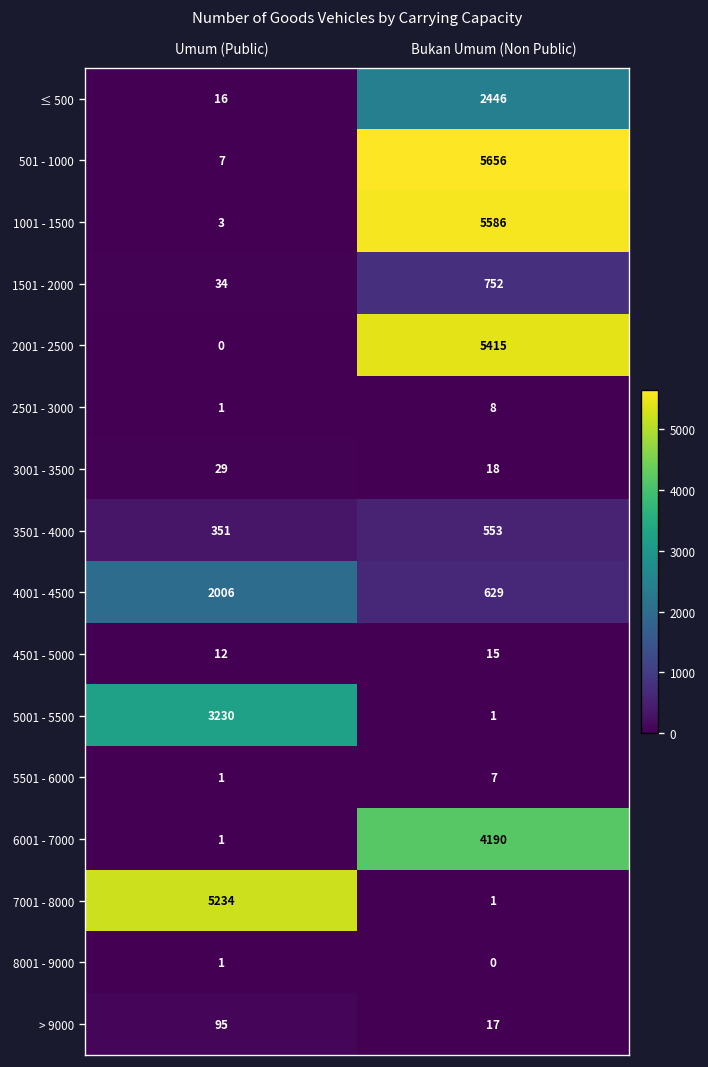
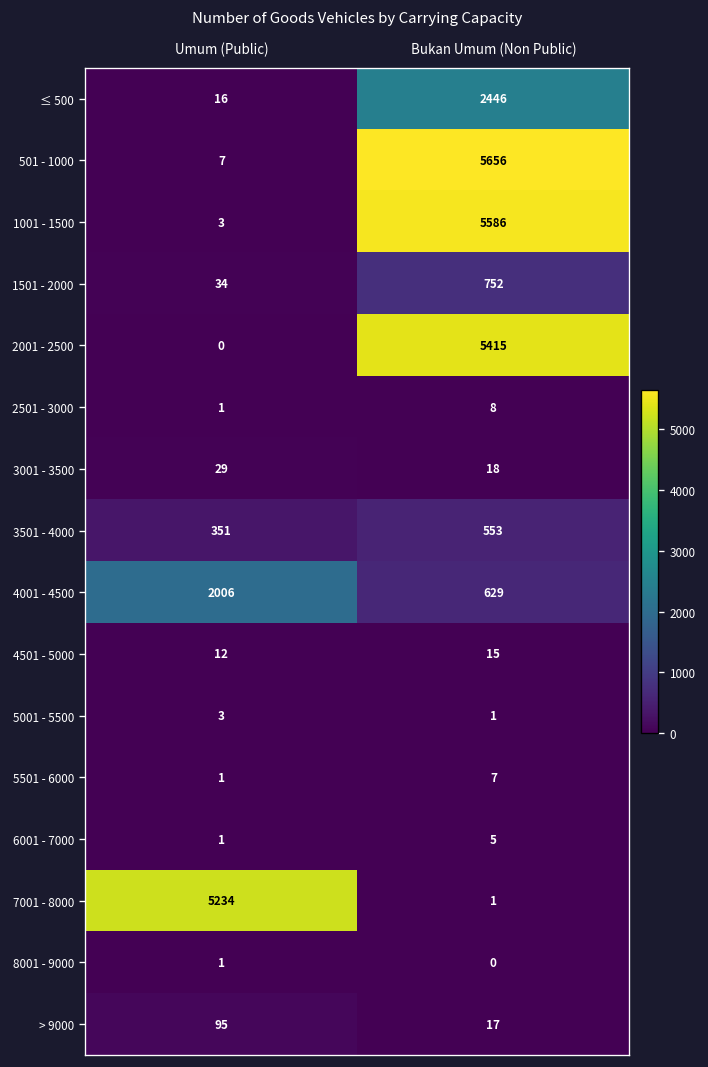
5001 - 5500, Umum (Public): 3230 -> 3
6001 - 7000, Bukan Umum (Non Public): 4190 -> 5
